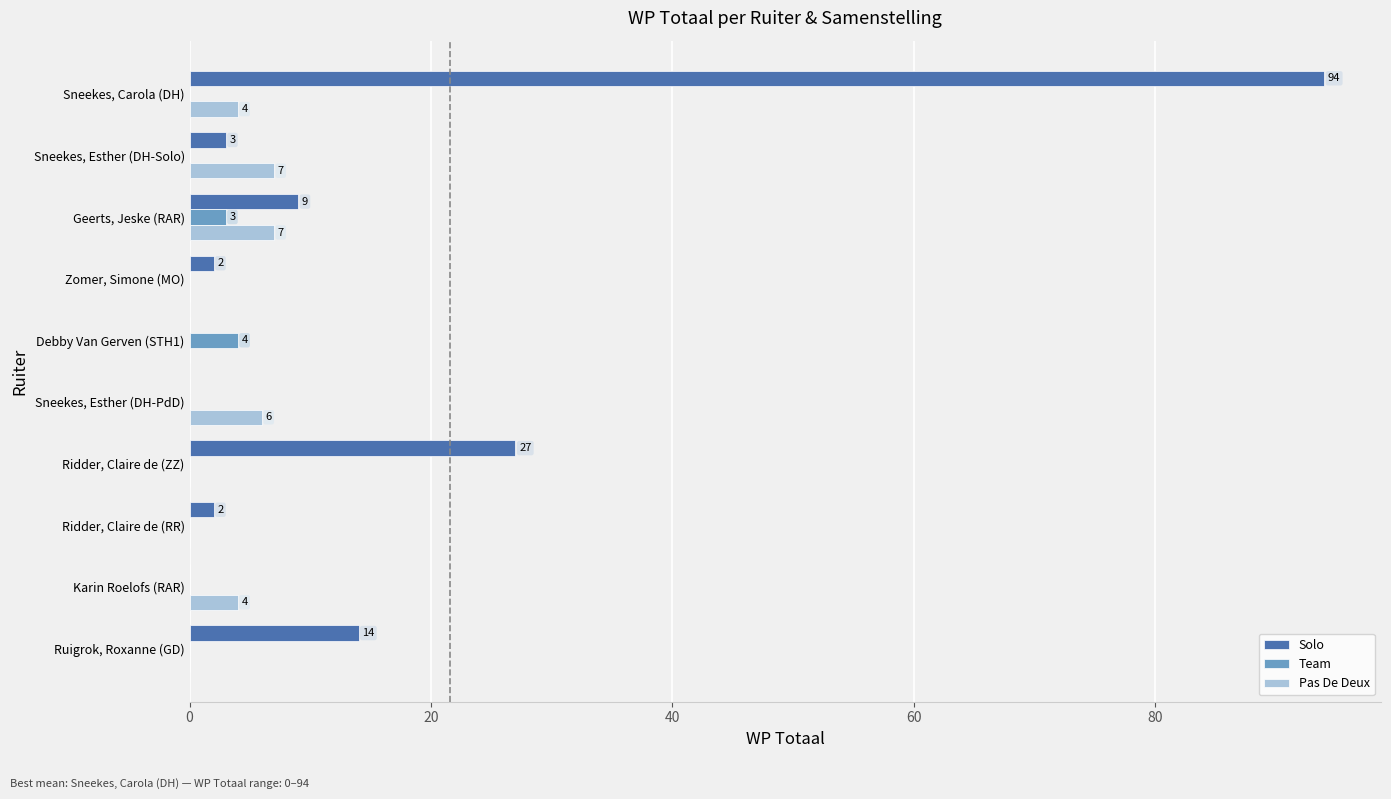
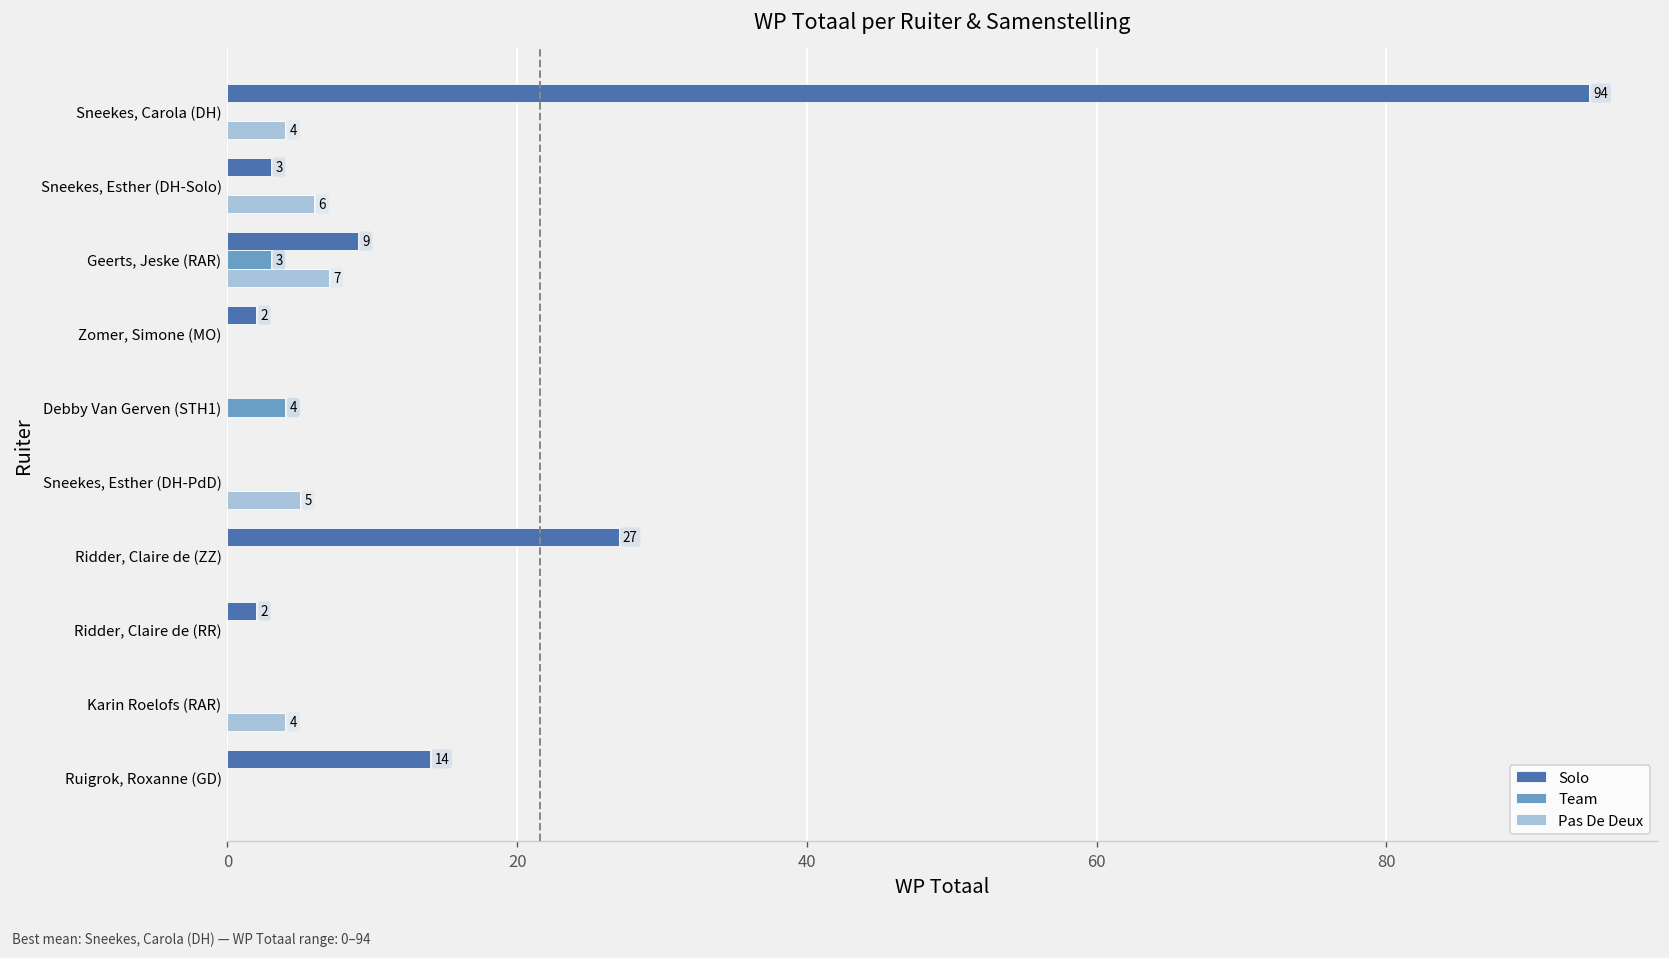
Pas De Deux, Sneekes, Esther (DH-Solo): 7 -> 6
Pas De Deux, Sneekes, Esther (DH-PdD): 6 -> 5
